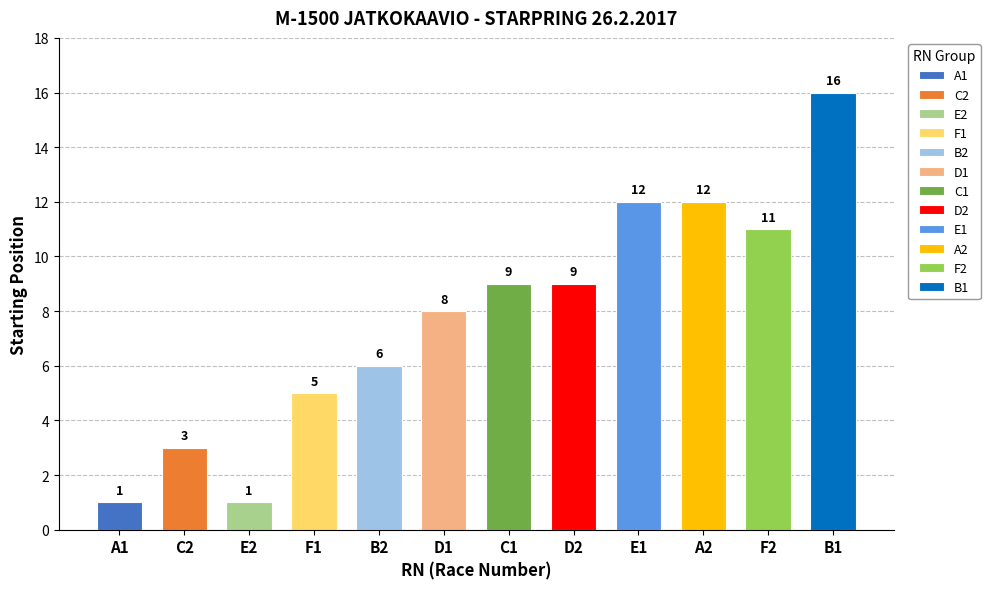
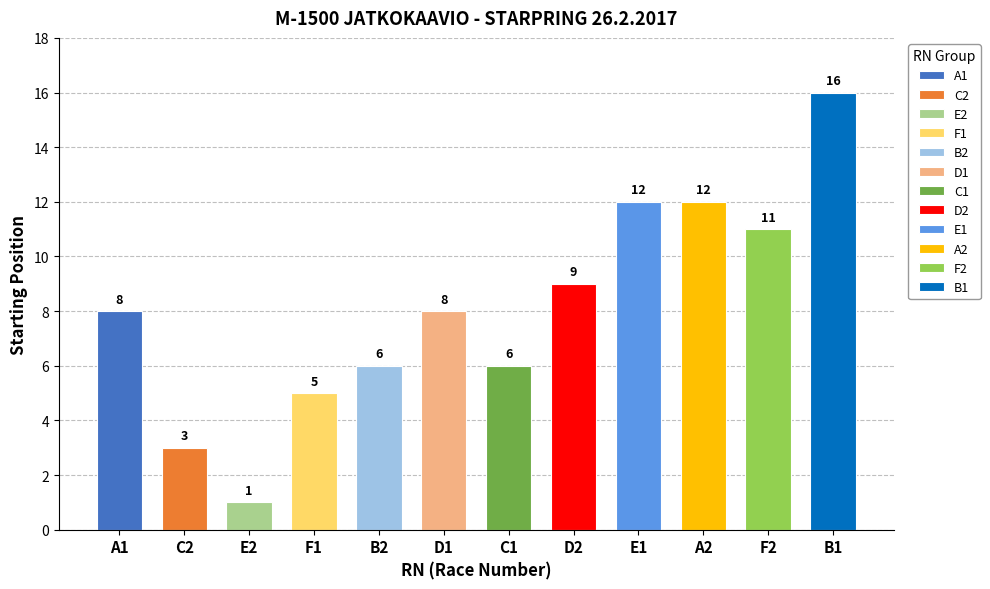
A1: 1 -> 8
C1: 9 -> 6
